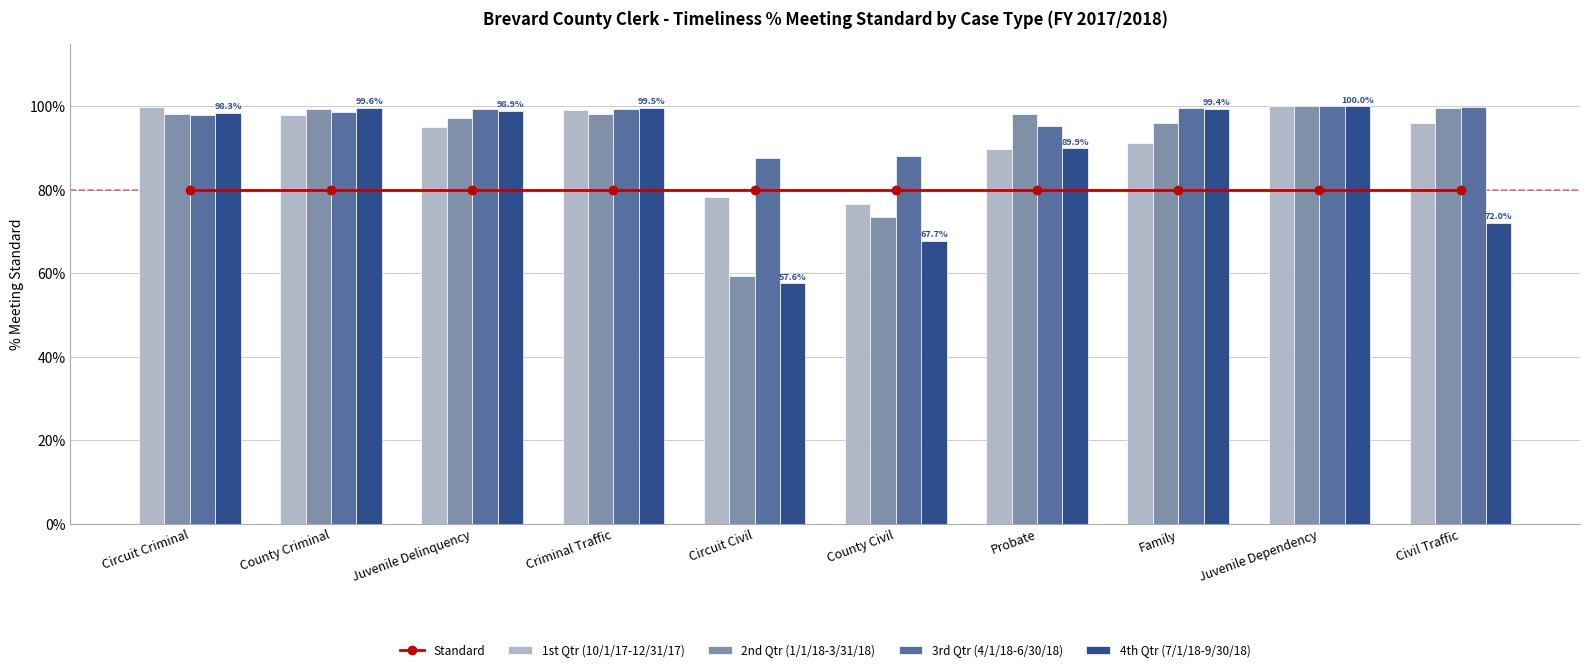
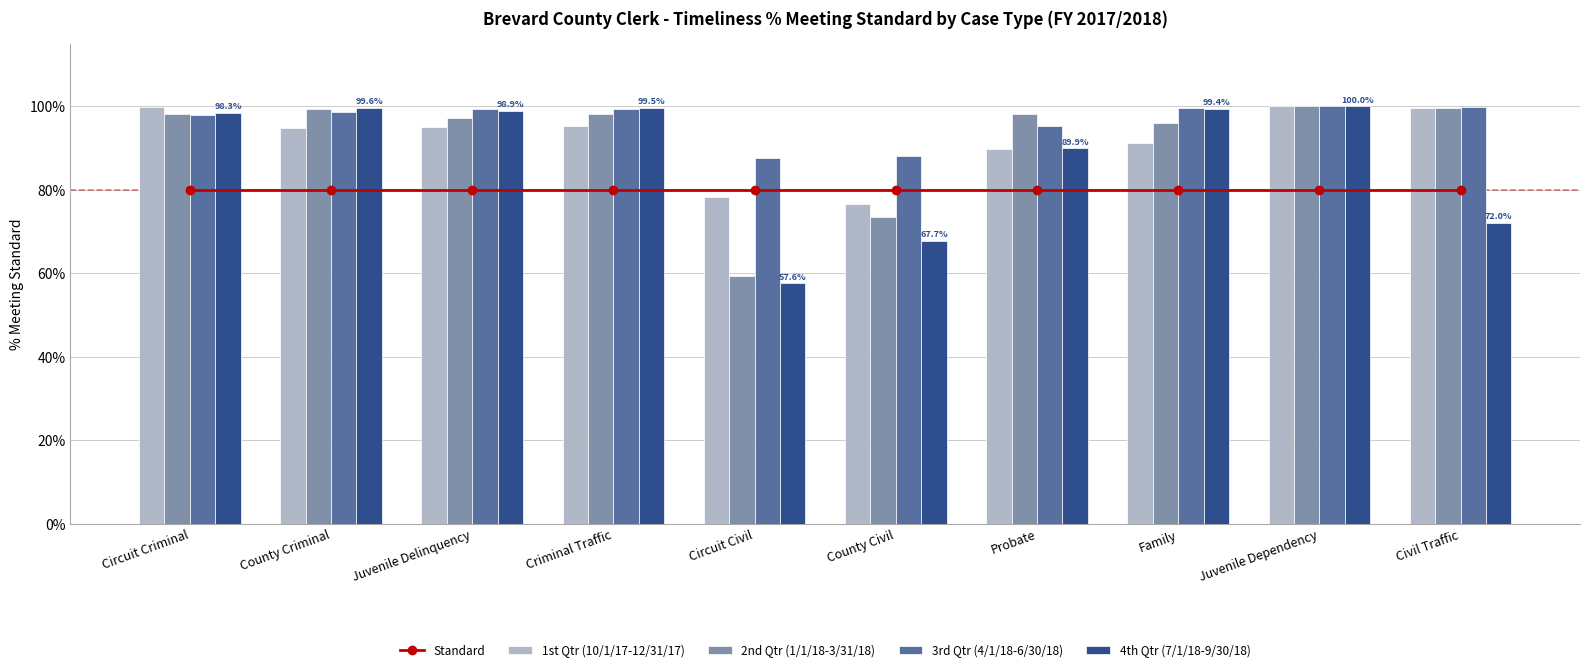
1st Qtr (10/1/17-12/31/17), County Criminal: 98% -> 95%
1st Qtr (10/1/17-12/31/17), Criminal Traffic: 99% -> 95%
1st Qtr (10/1/17-12/31/17), Civil Traffic: 96% -> 100%
